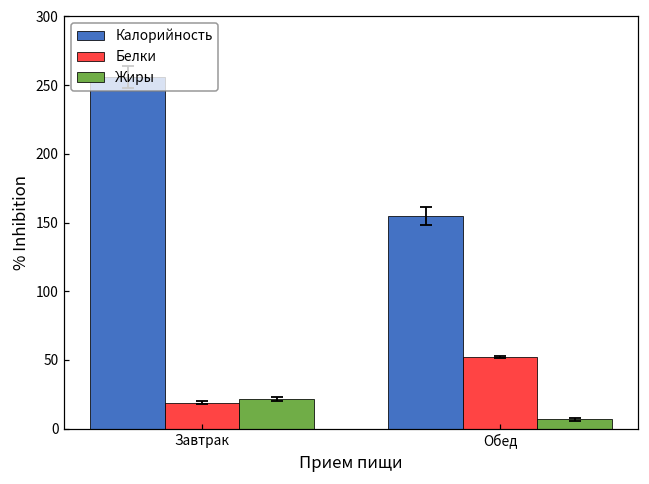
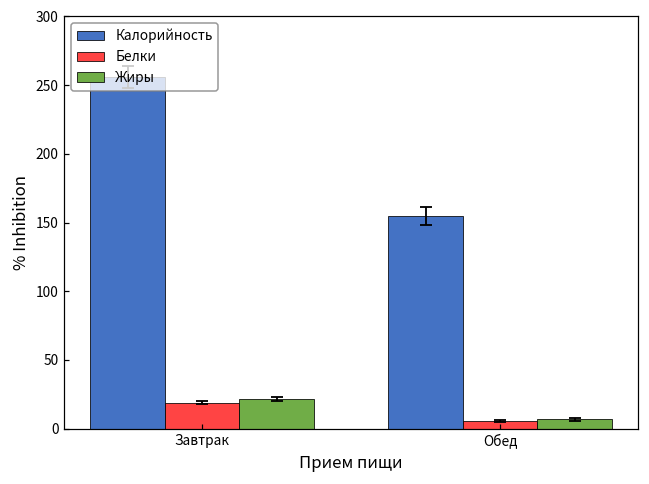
Белки, Обед: 52 -> 5
